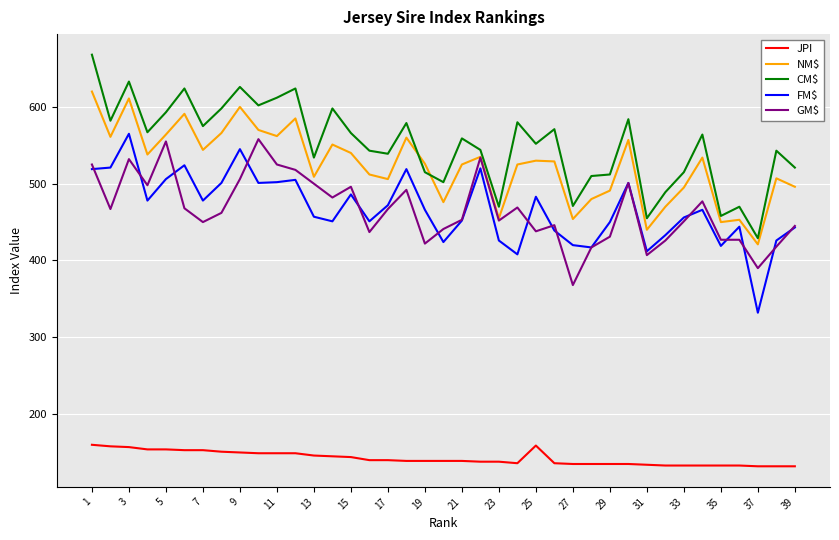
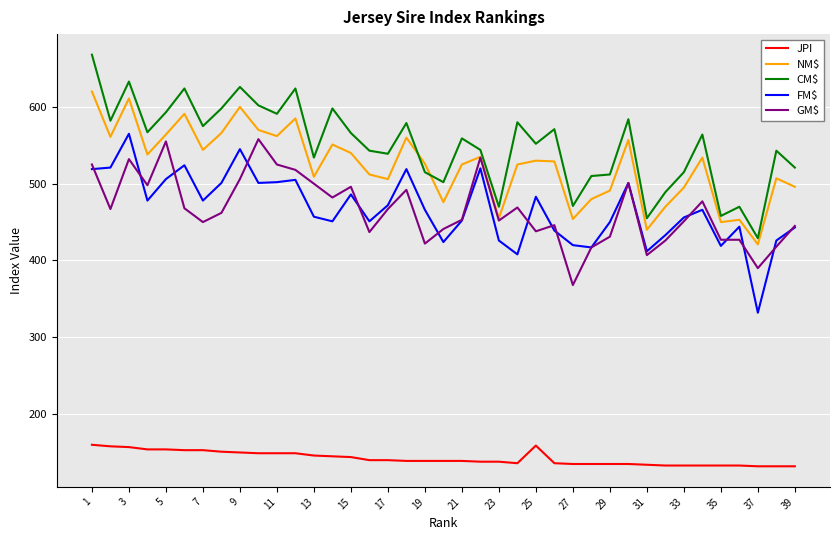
CM$, 11: 610 -> 590
